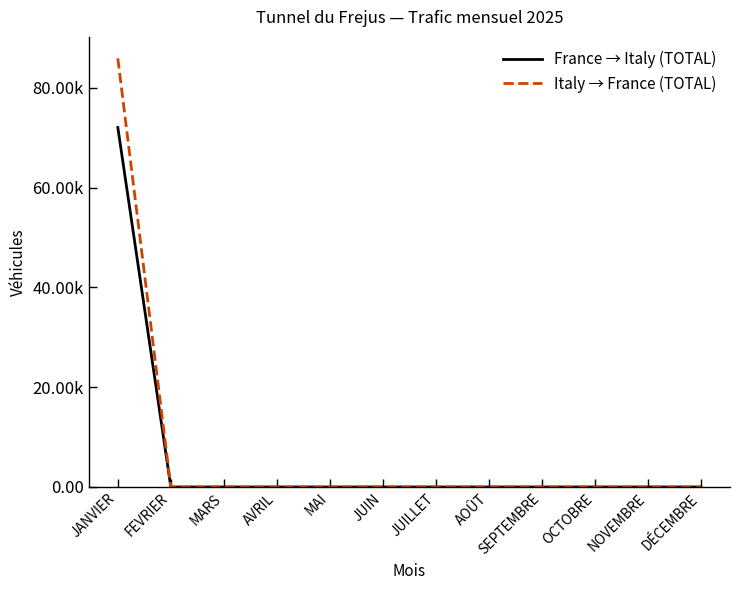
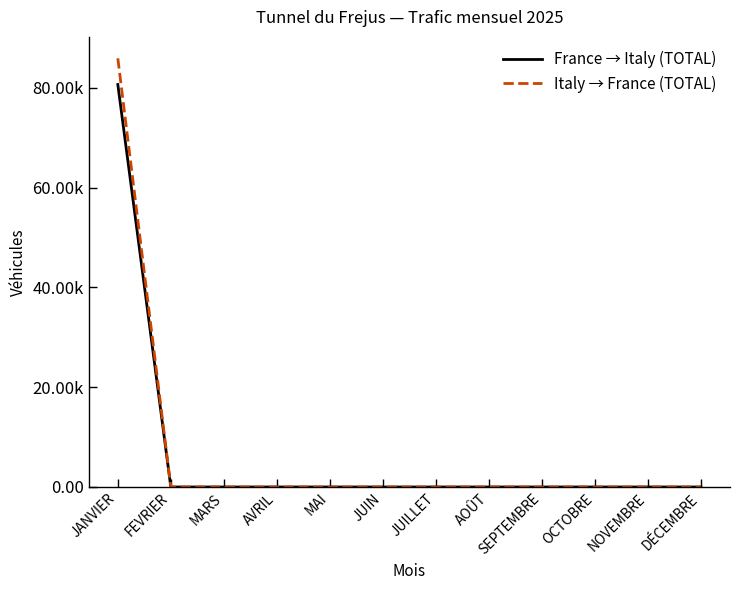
France → Italy (TOTAL), JANVIER: 72000 -> 81000
